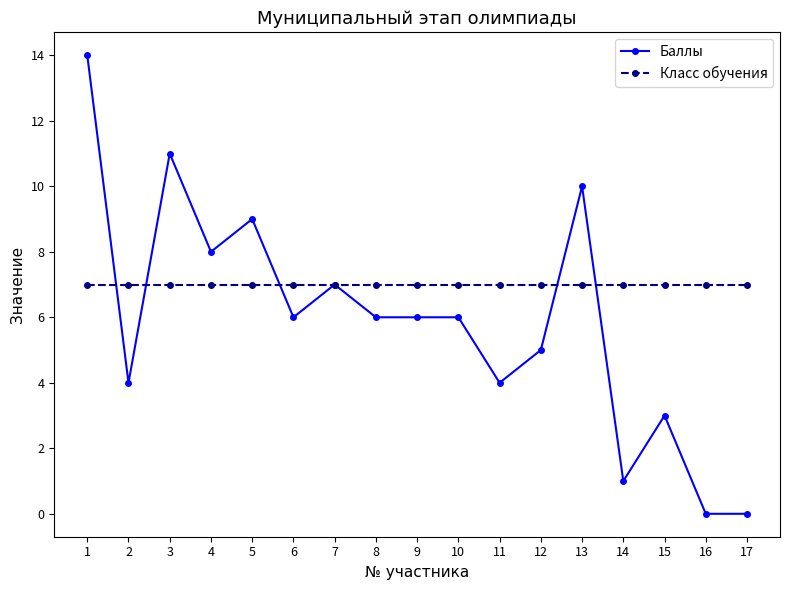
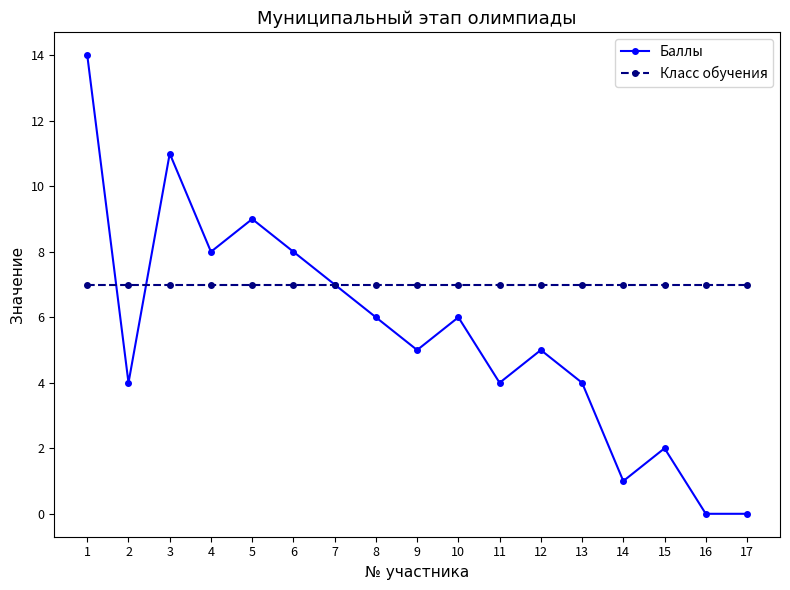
Баллы, 6: 6 -> 8
Баллы, 9: 6 -> 5
Баллы, 13: 10 -> 4
Баллы, 15: 3 -> 2
